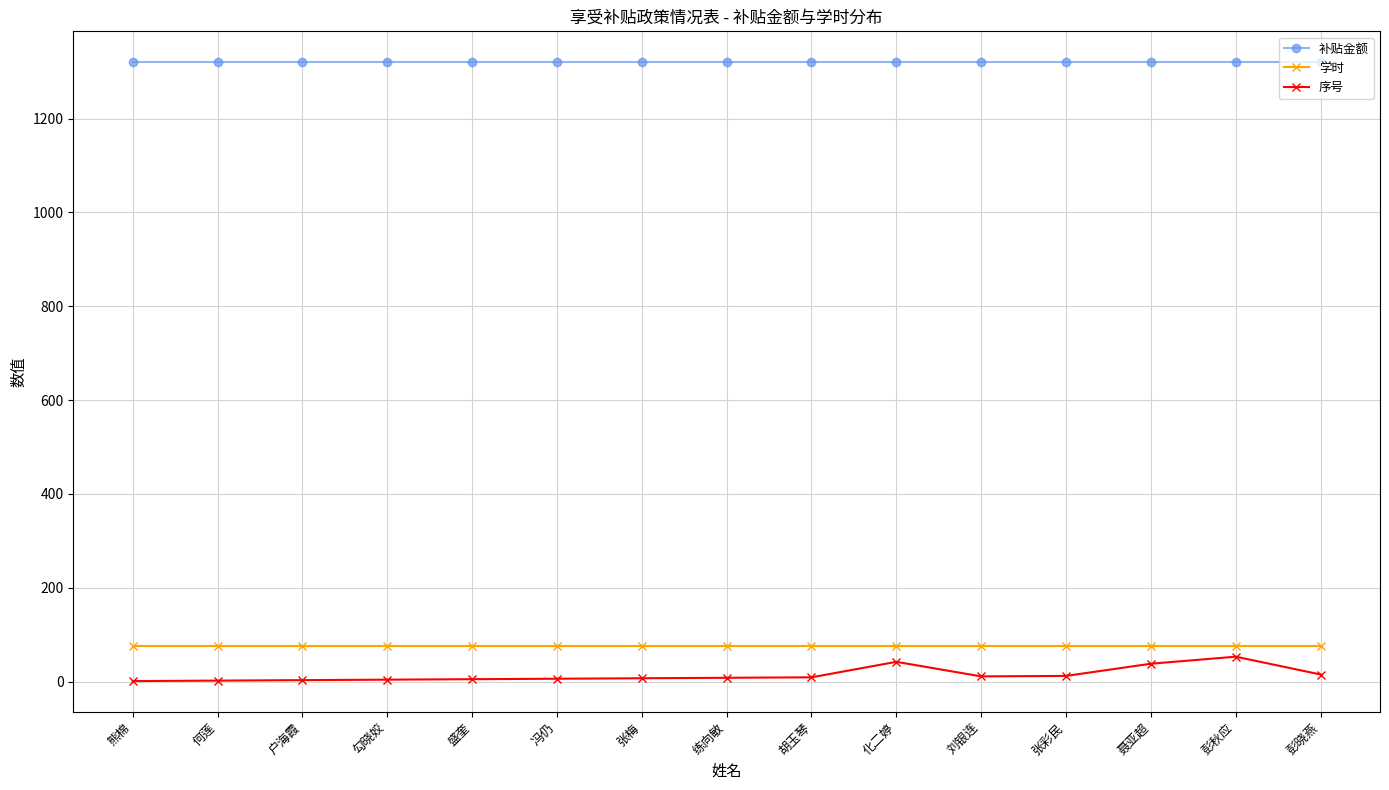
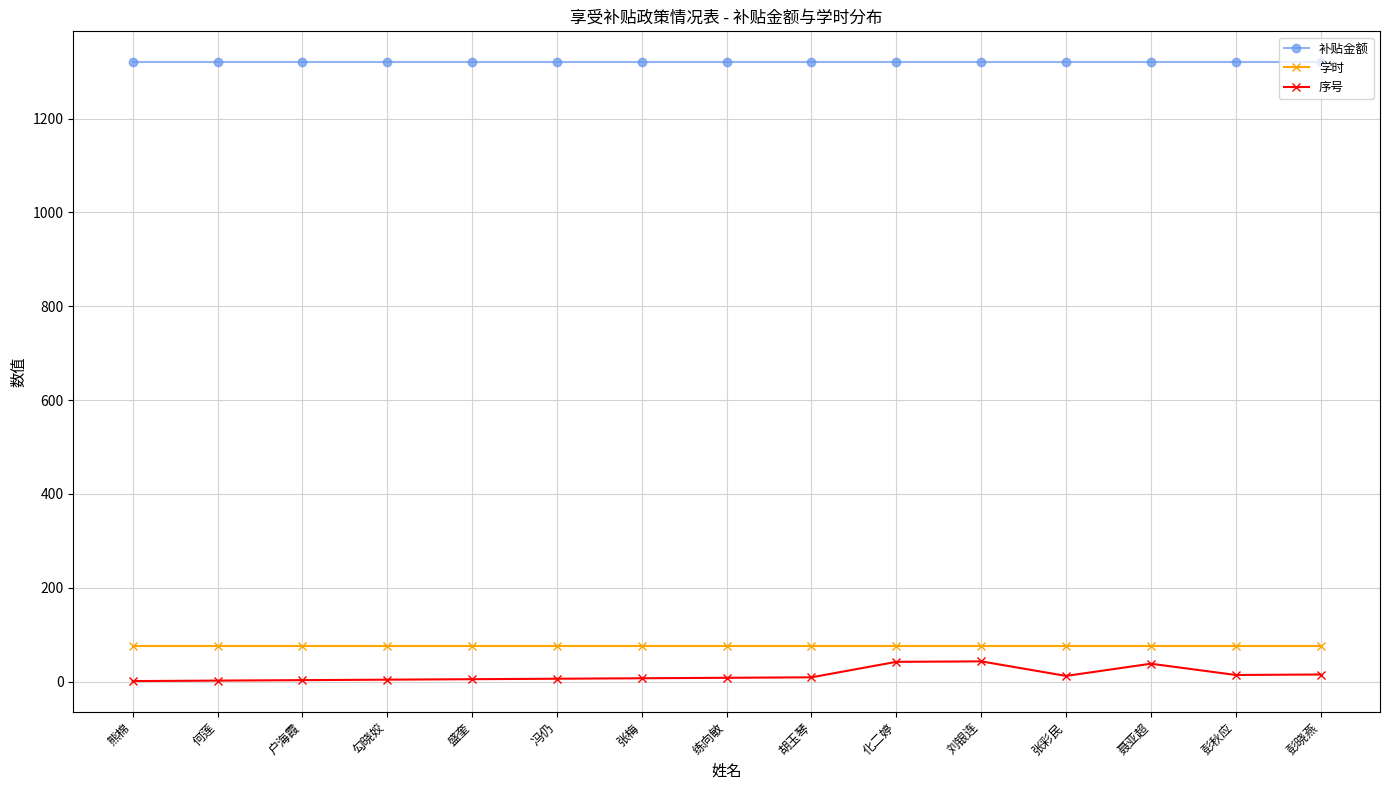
序号, 刘银连: 10 -> 40
序号, 彭秋应: 50 -> 10
